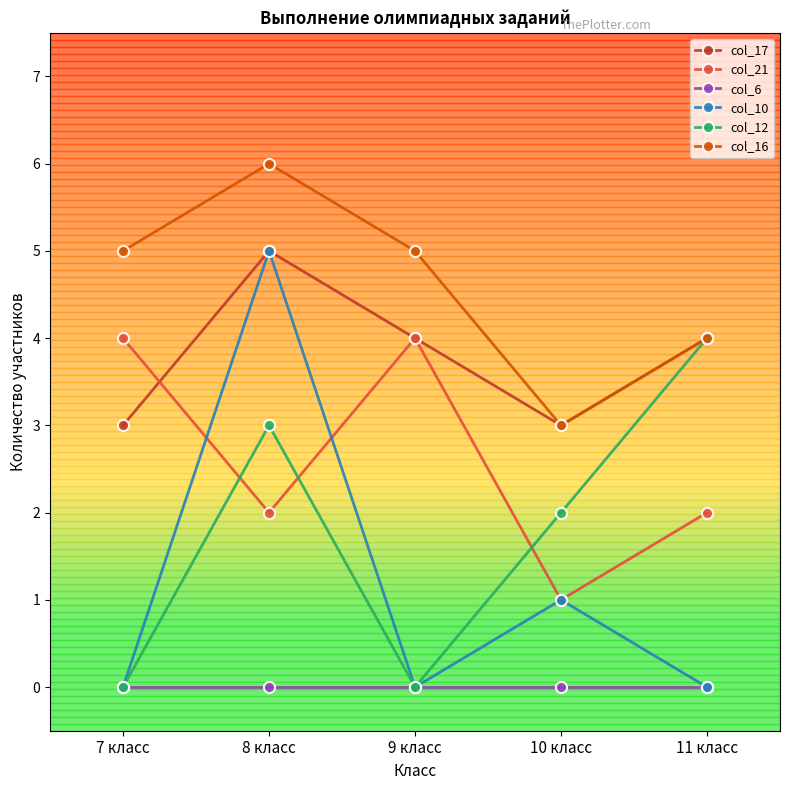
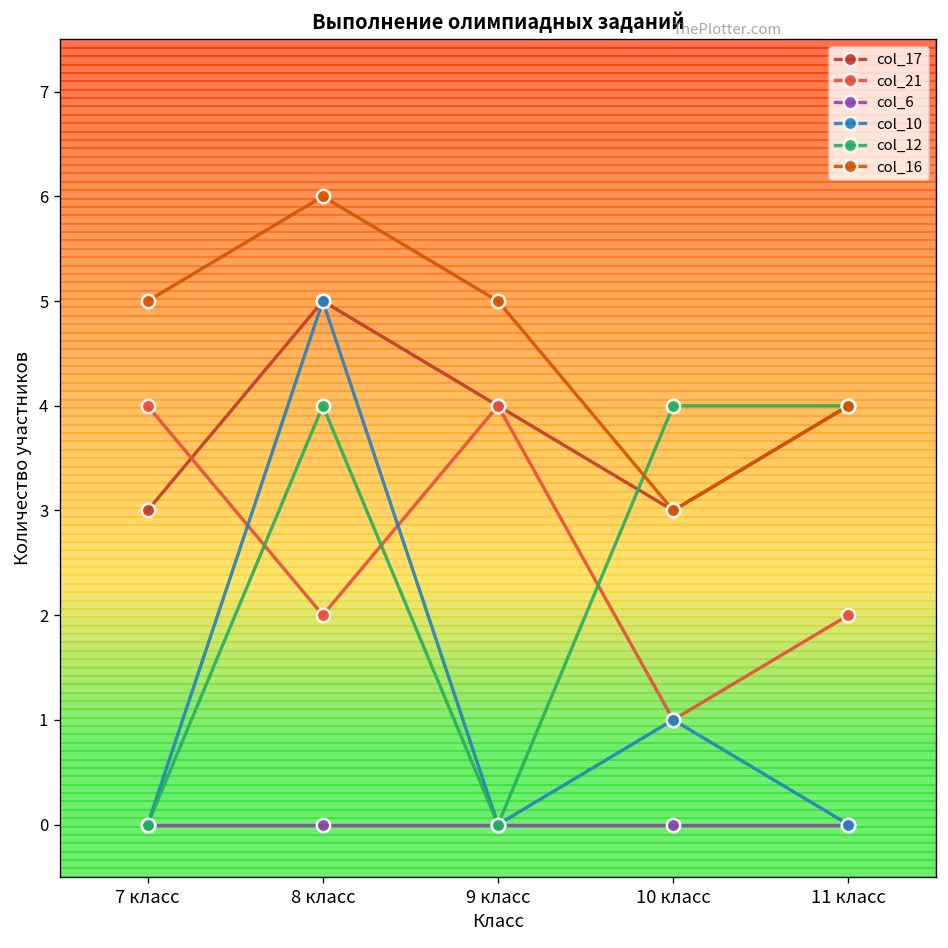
col_12, 8 класс: 3 -> 4
col_12, 10 класс: 2 -> 4
